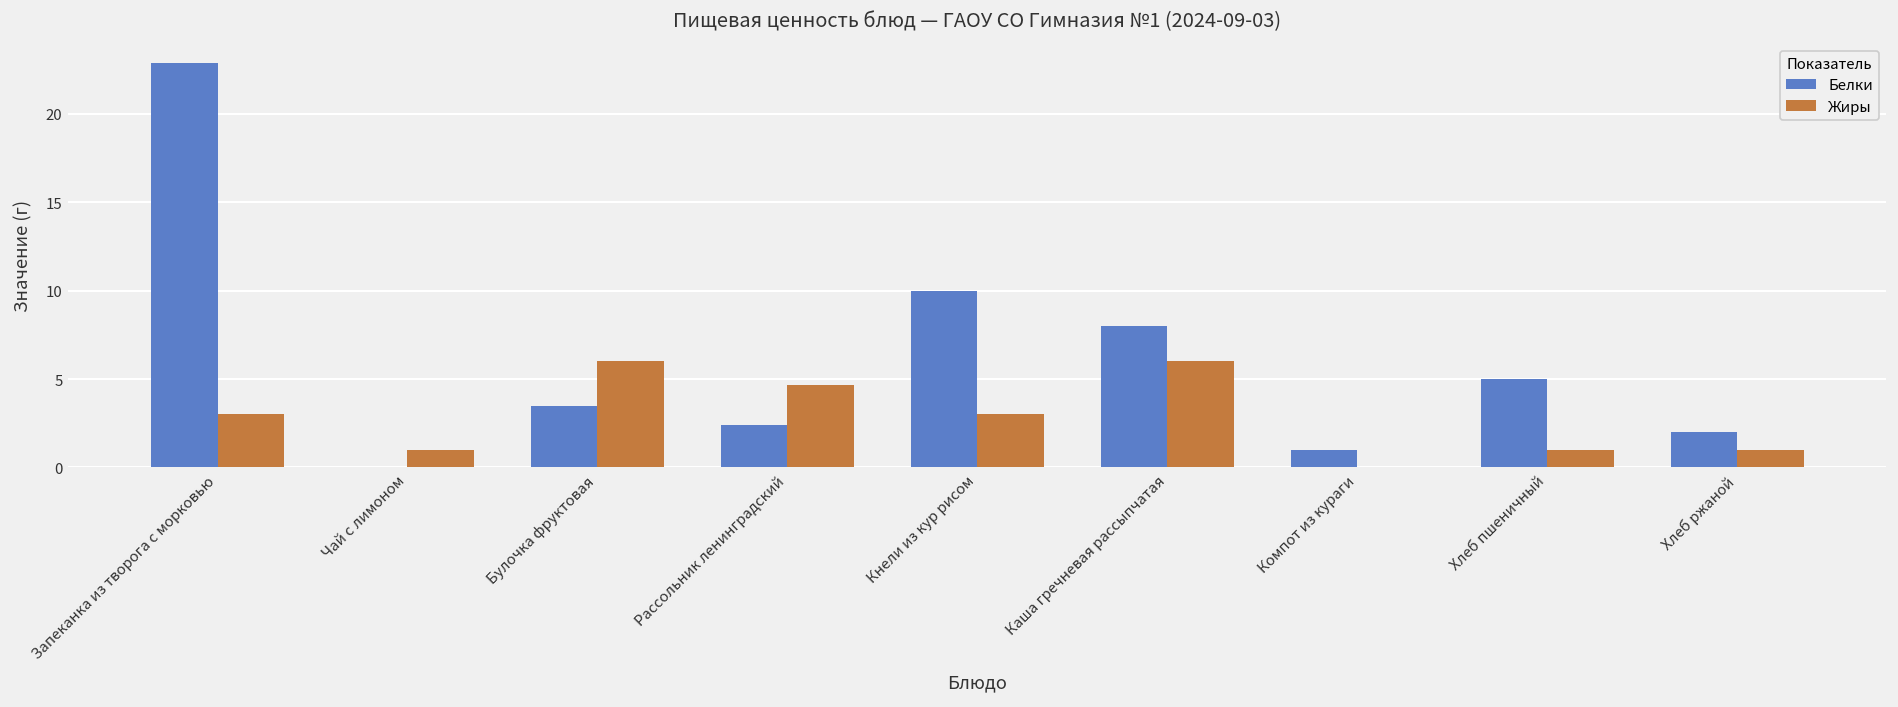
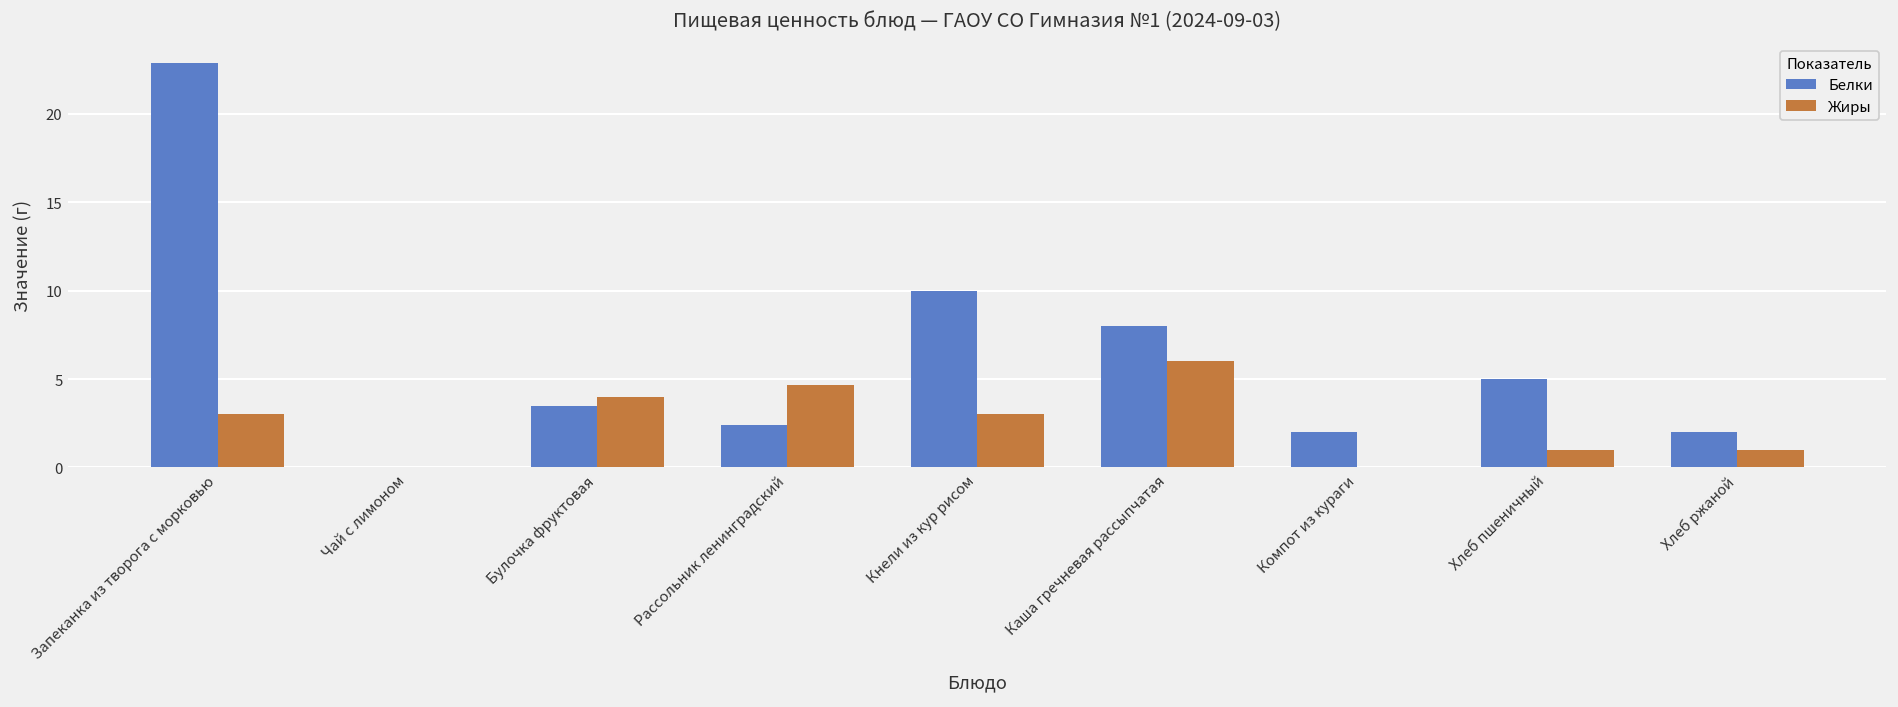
Жиры, Чай с лимоном: 1 -> 0
Жиры, Булочка фруктовая: 6 -> 4
Белки, Компот из кураги: 1 -> 2
